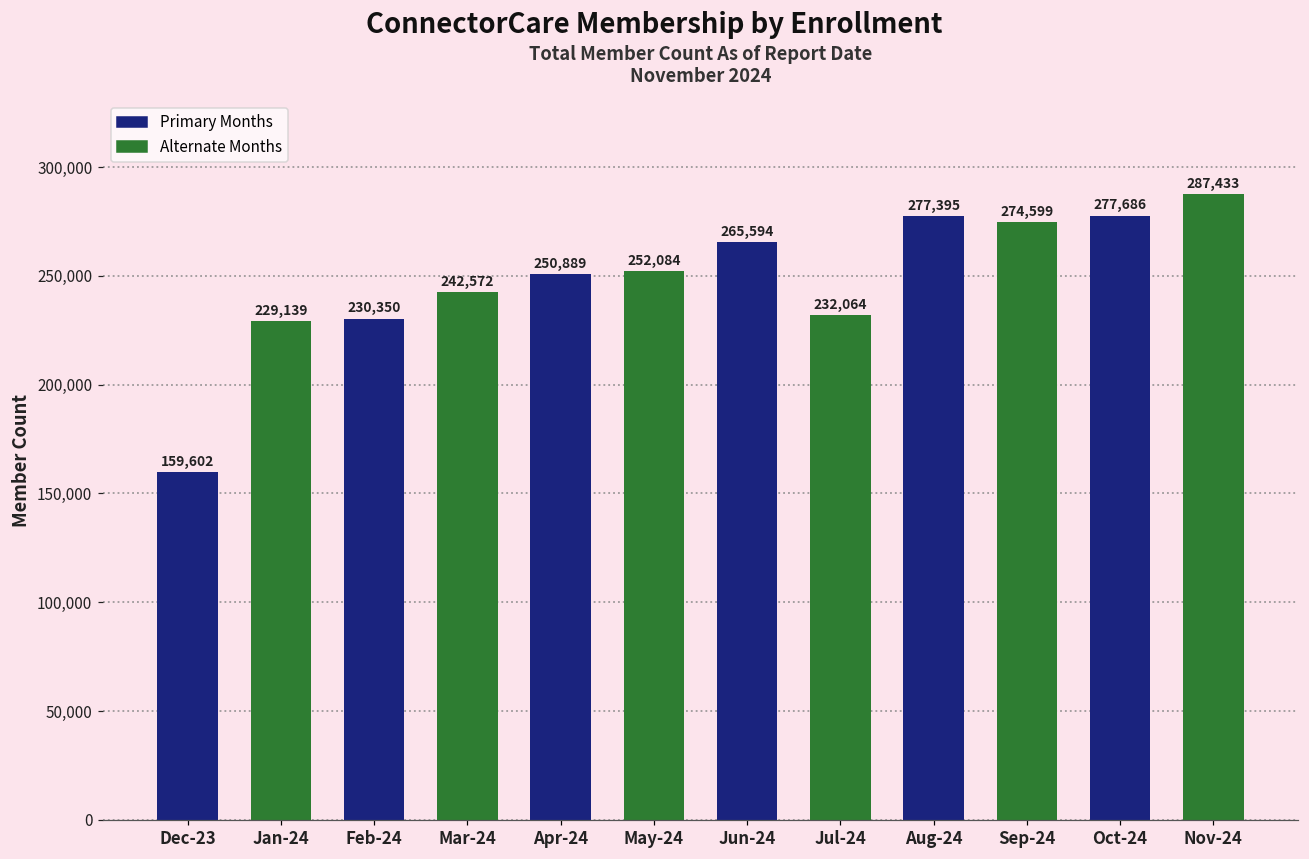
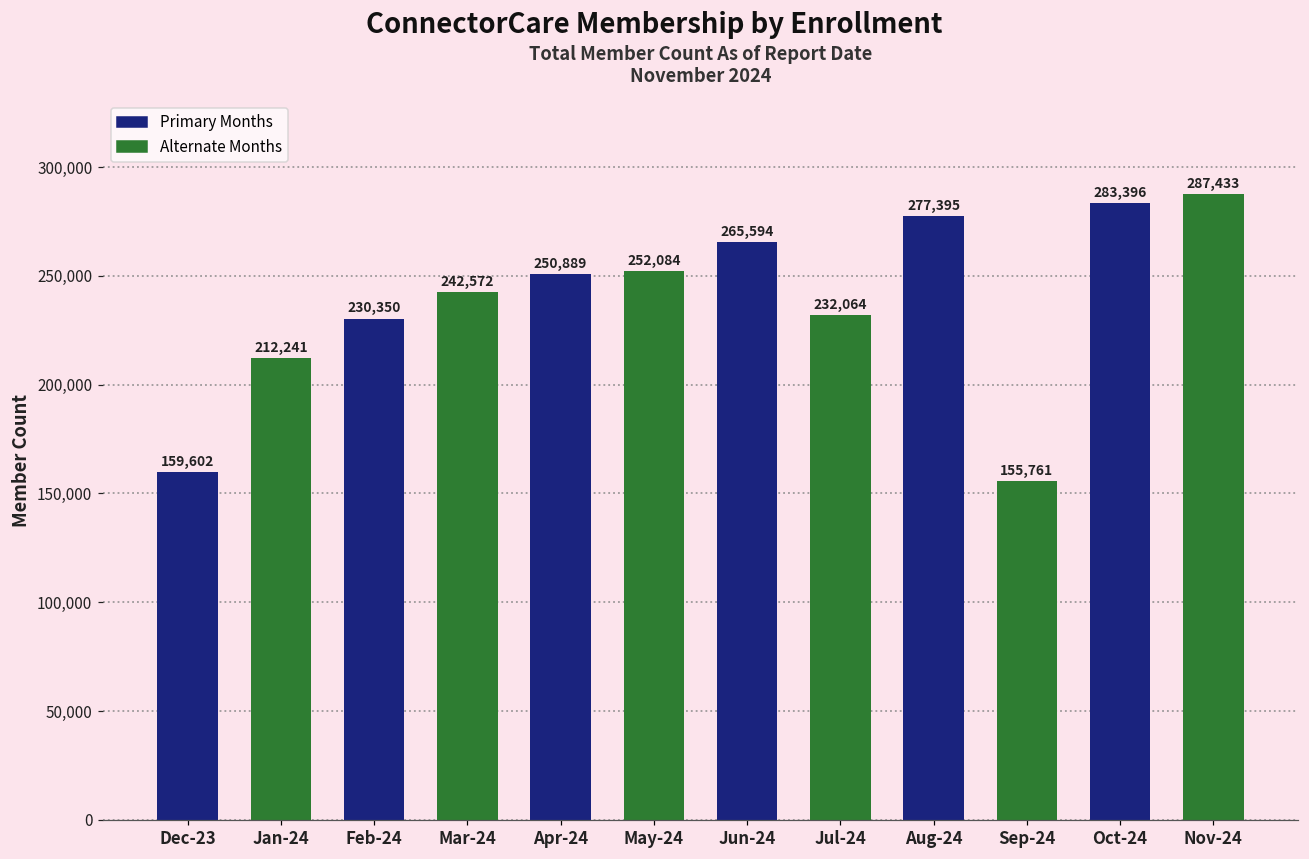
Jan-24: 229,139 -> 212,241
Sep-24: 274,599 -> 155,761
Oct-24: 277,686 -> 283,396
